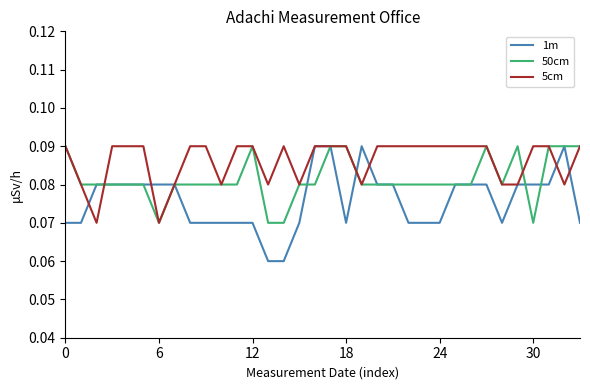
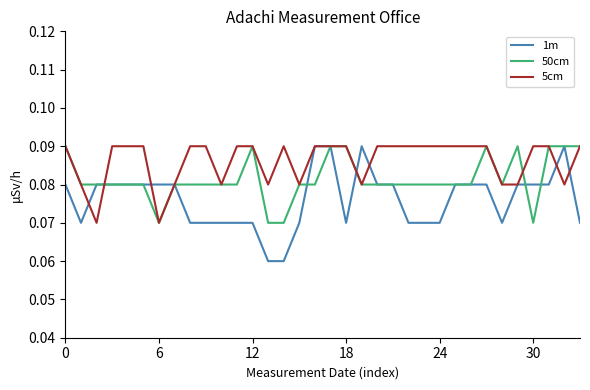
1m, 0: 0.07 -> 0.08
